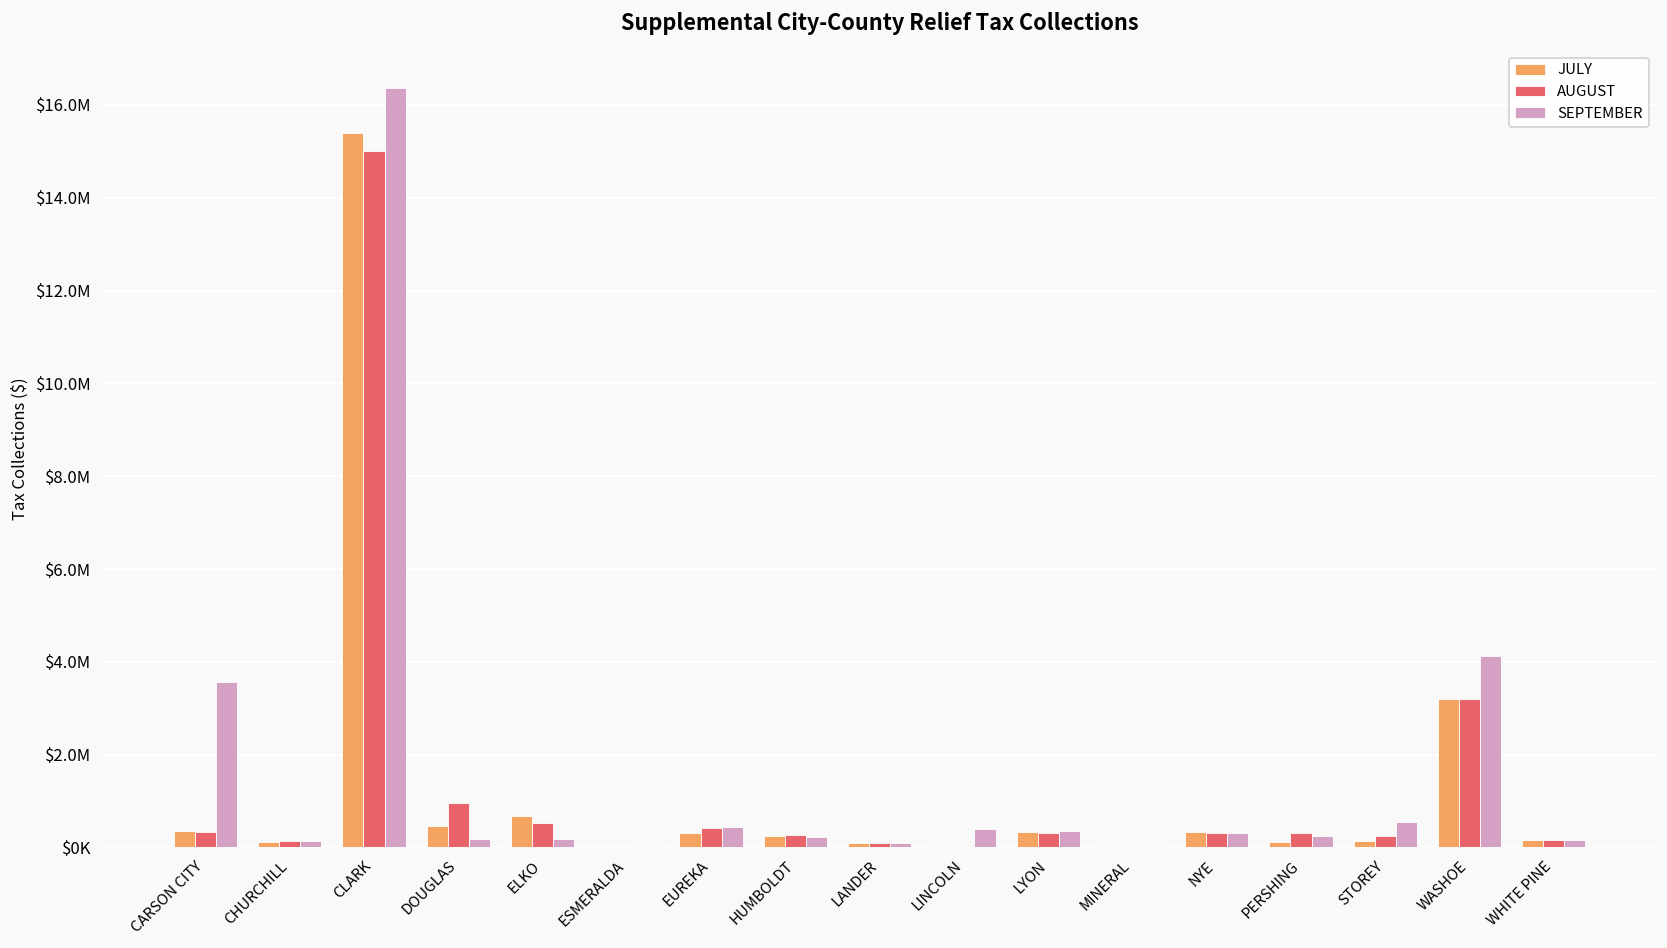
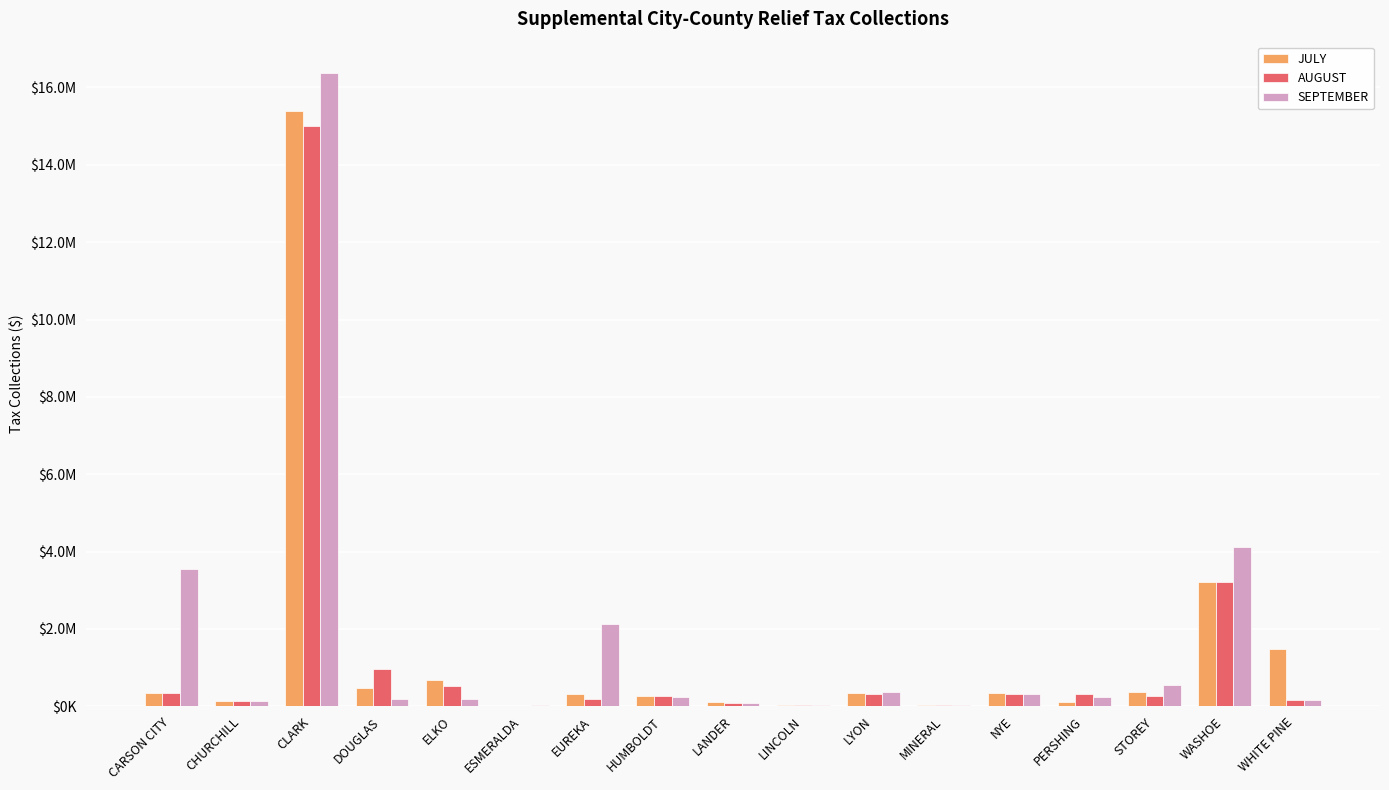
AUGUST, EUREKA: $400000 -> $200000
SEPTEMBER, EUREKA: $400000 -> $2100000
SEPTEMBER, LINCOLN: $400000 -> $0
JULY, STOREY: $100000 -> $400000
JULY, WHITE PINE: $200000 -> $1500000
